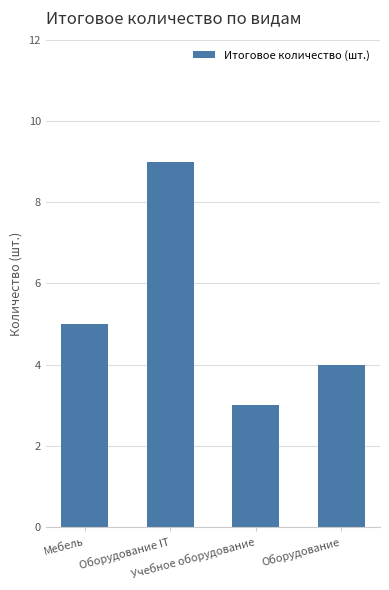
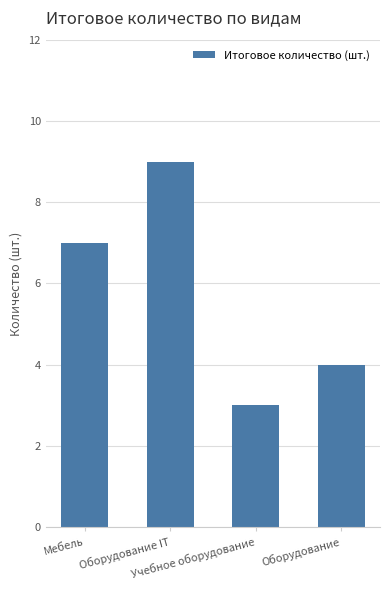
Мебель: 5 -> 7
